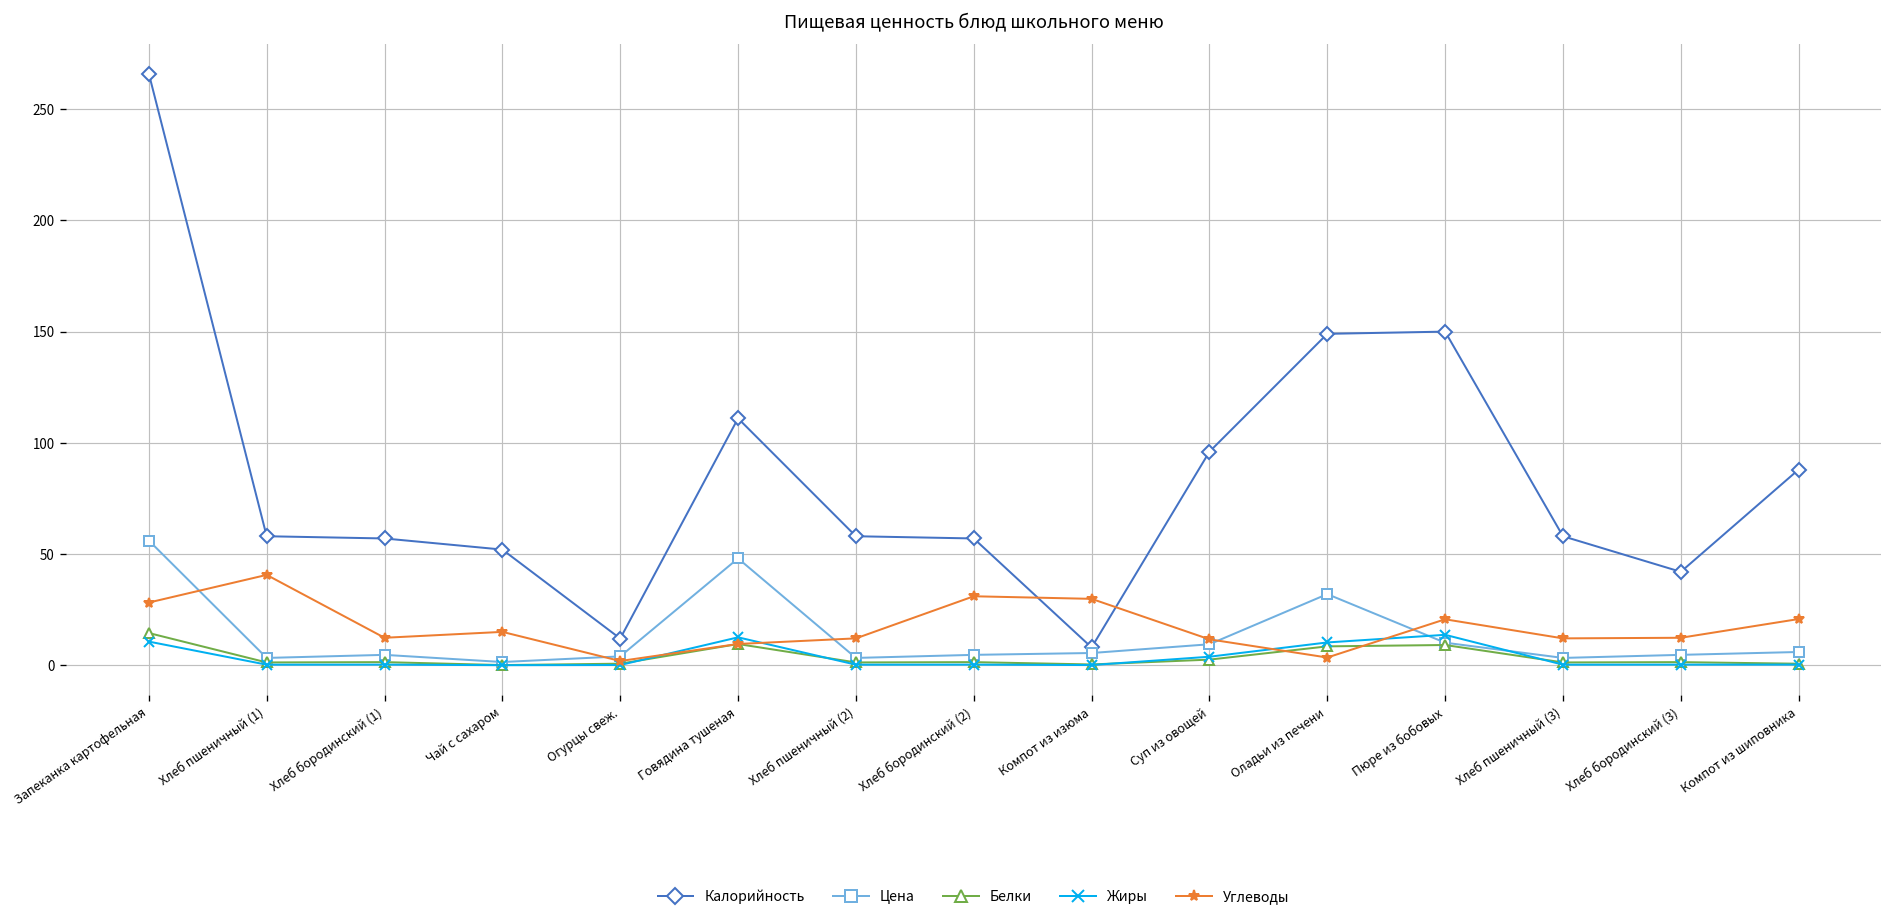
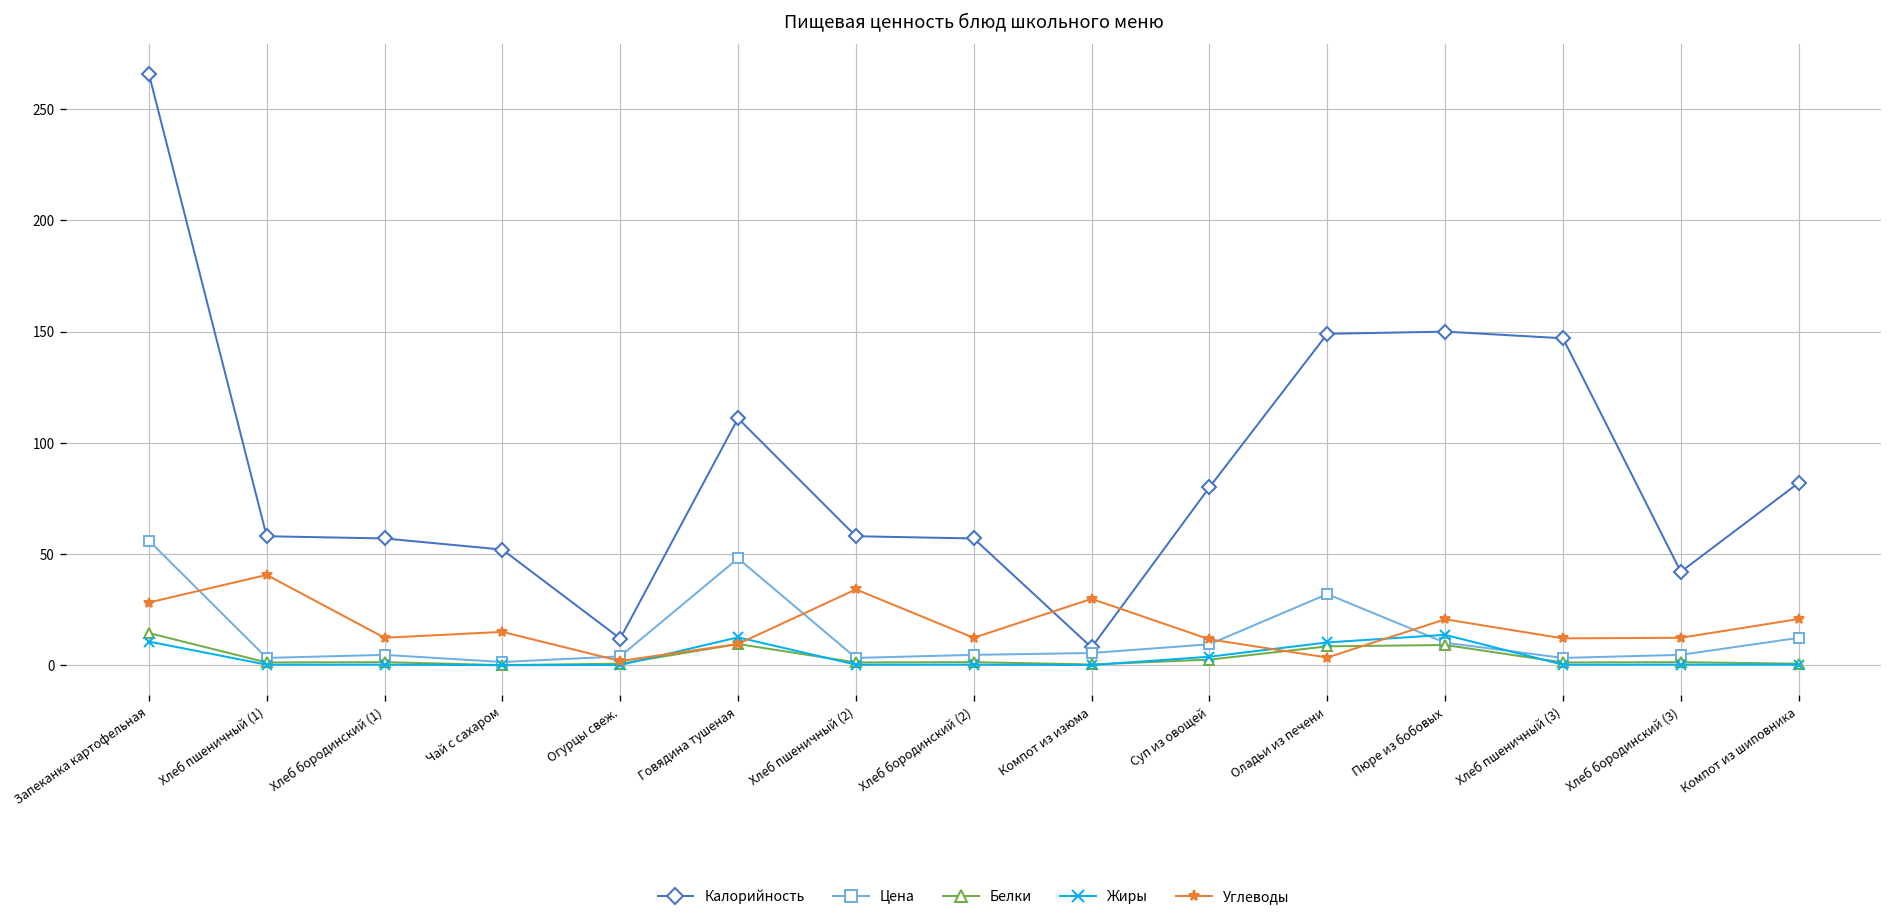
Углеводы, Хлеб пшеничный (2): 12 -> 34
Углеводы, Хлеб бородинский (2): 31 -> 12
Калорийность, Суп из овощей: 96 -> 80
Калорийность, Хлеб пшеничный (3): 58 -> 147
Калорийность, Компот из шиповника: 88 -> 82
Цена, Компот из шиповника: 6 -> 12
